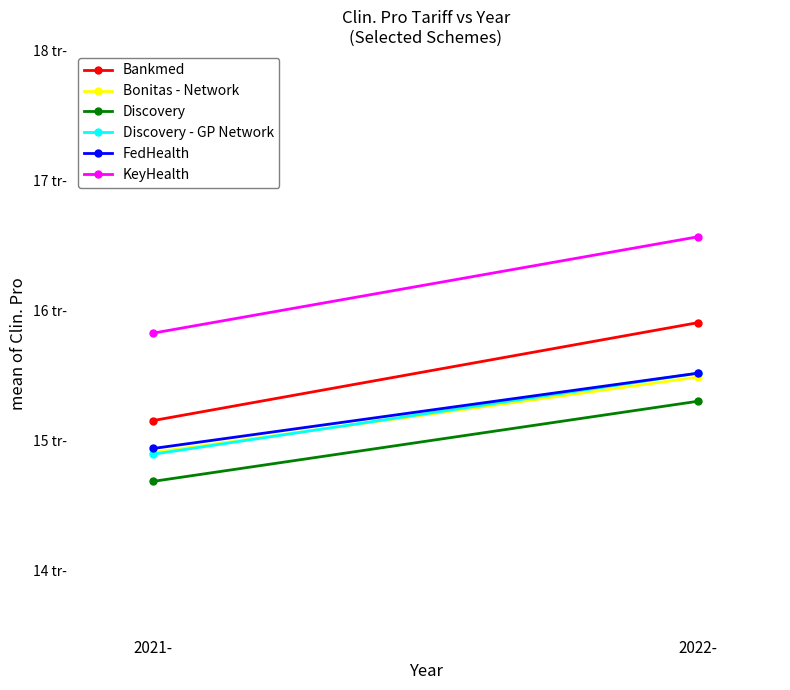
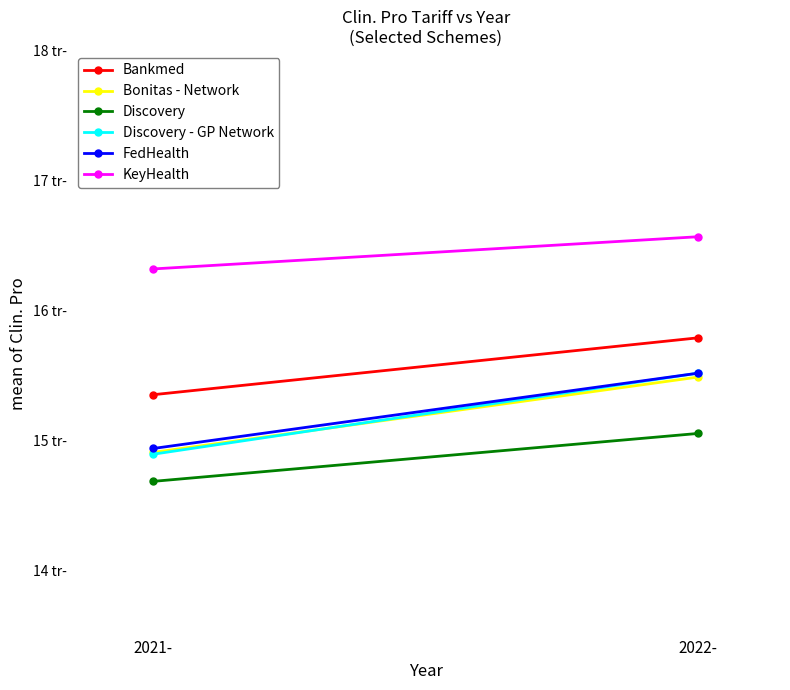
Bankmed, 2021-: 15.16 tr- -> 15.35 tr-
KeyHealth, 2021-: 15.83 tr- -> 16.32 tr-
Bankmed, 2022-: 15.91 tr- -> 15.79 tr-
Discovery, 2022-: 15.30 tr- -> 15.06 tr-
